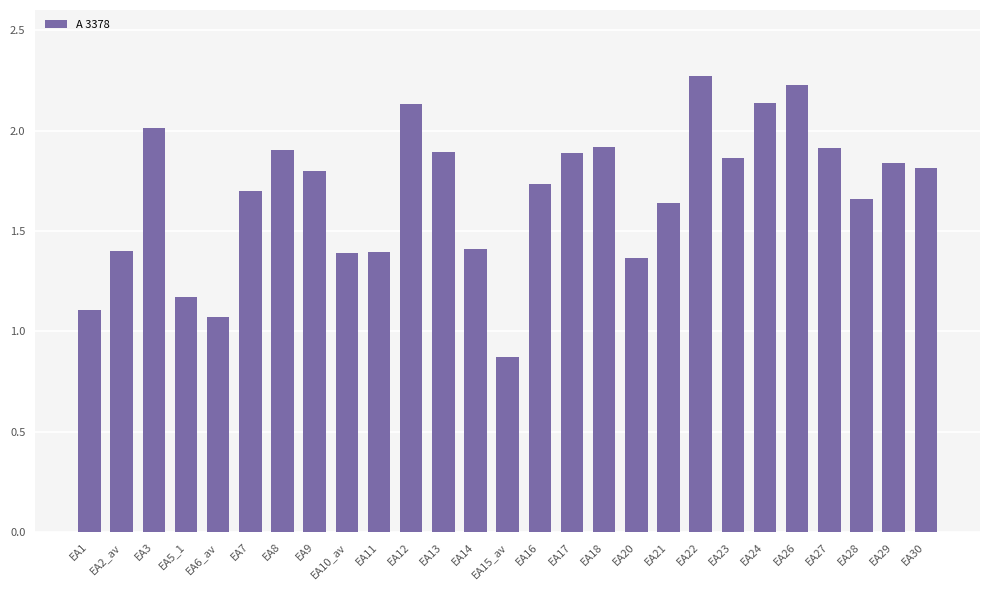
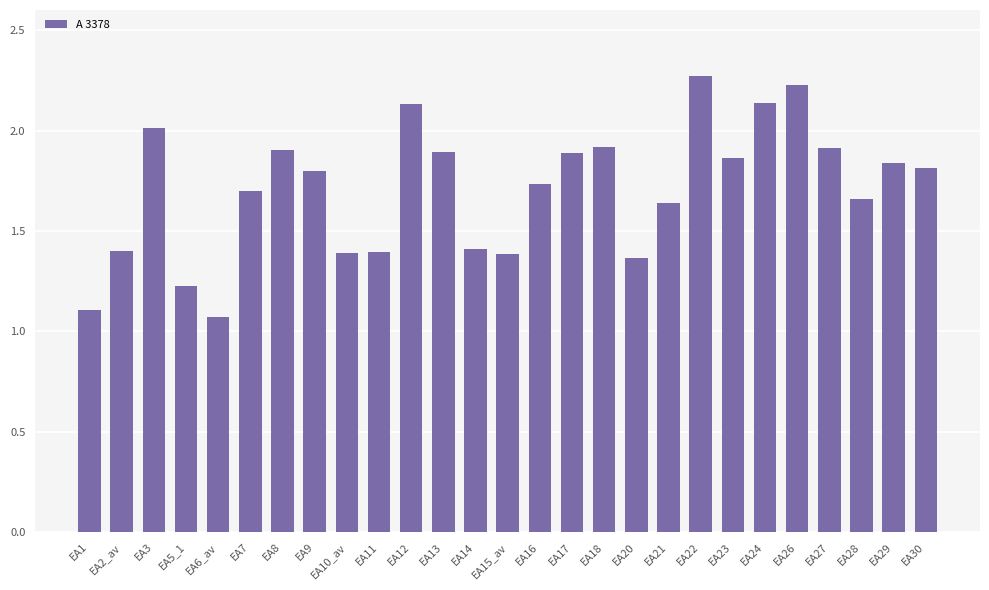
EA5_1: 1.17 -> 1.23
EA15_av: 0.87 -> 1.38
